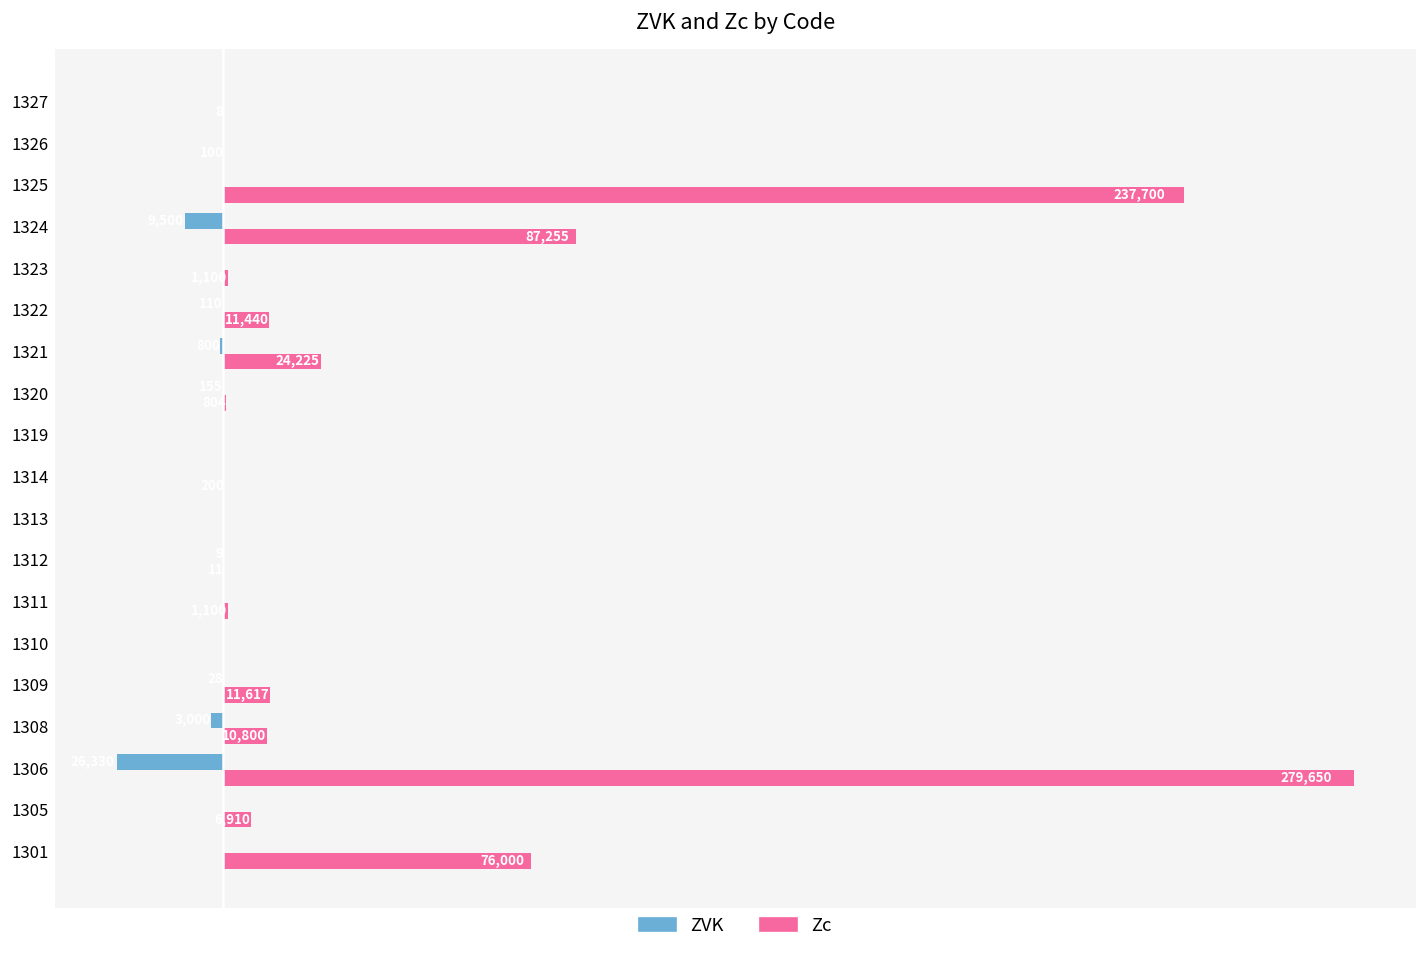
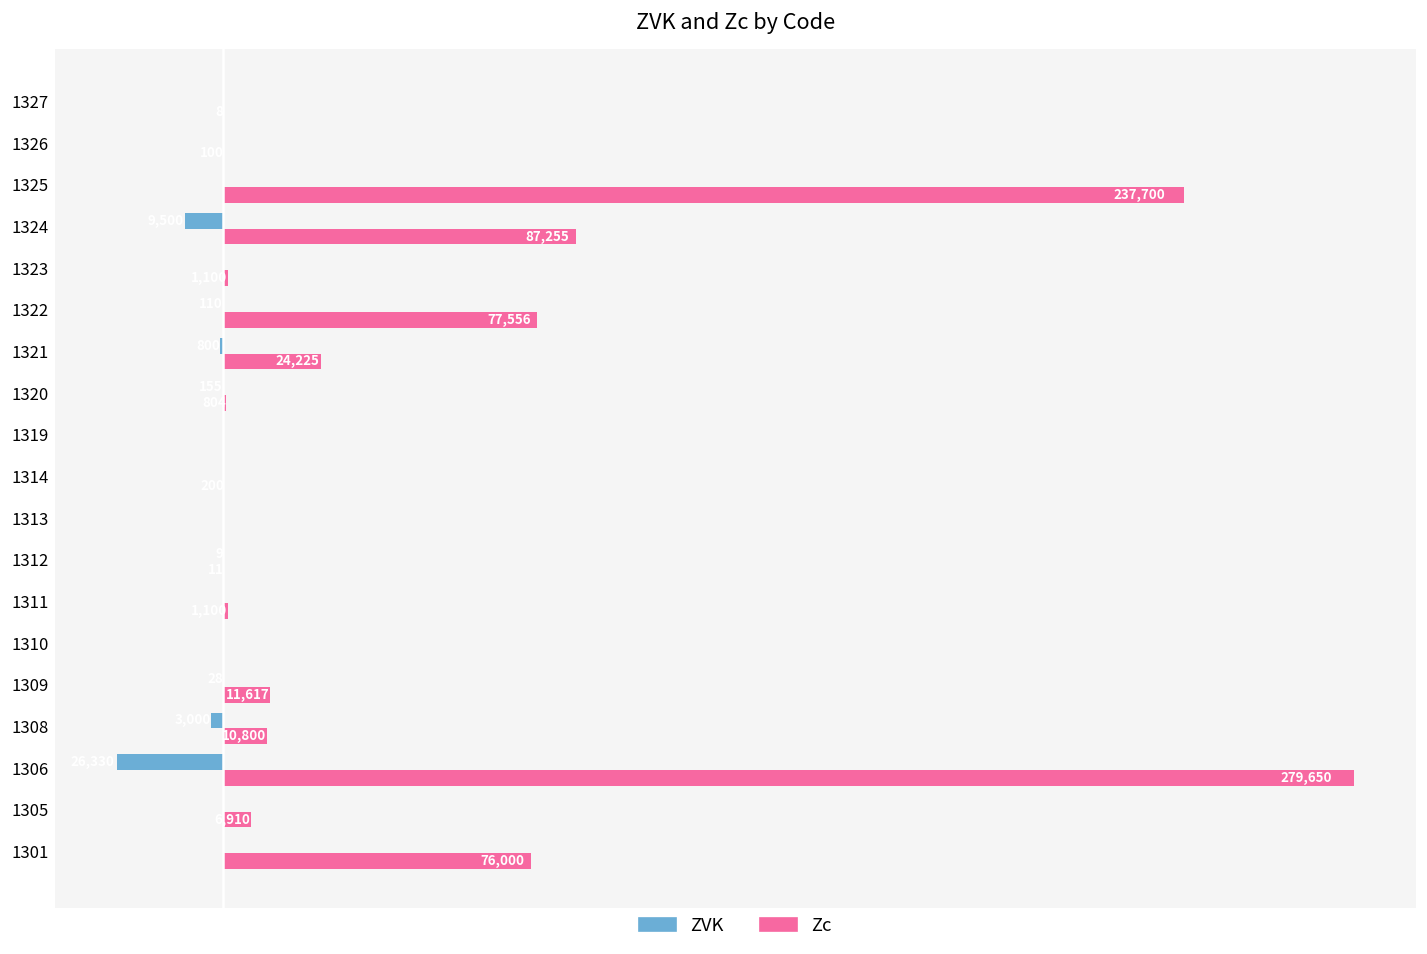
Zc, 1322: 11,440 -> 77,556
